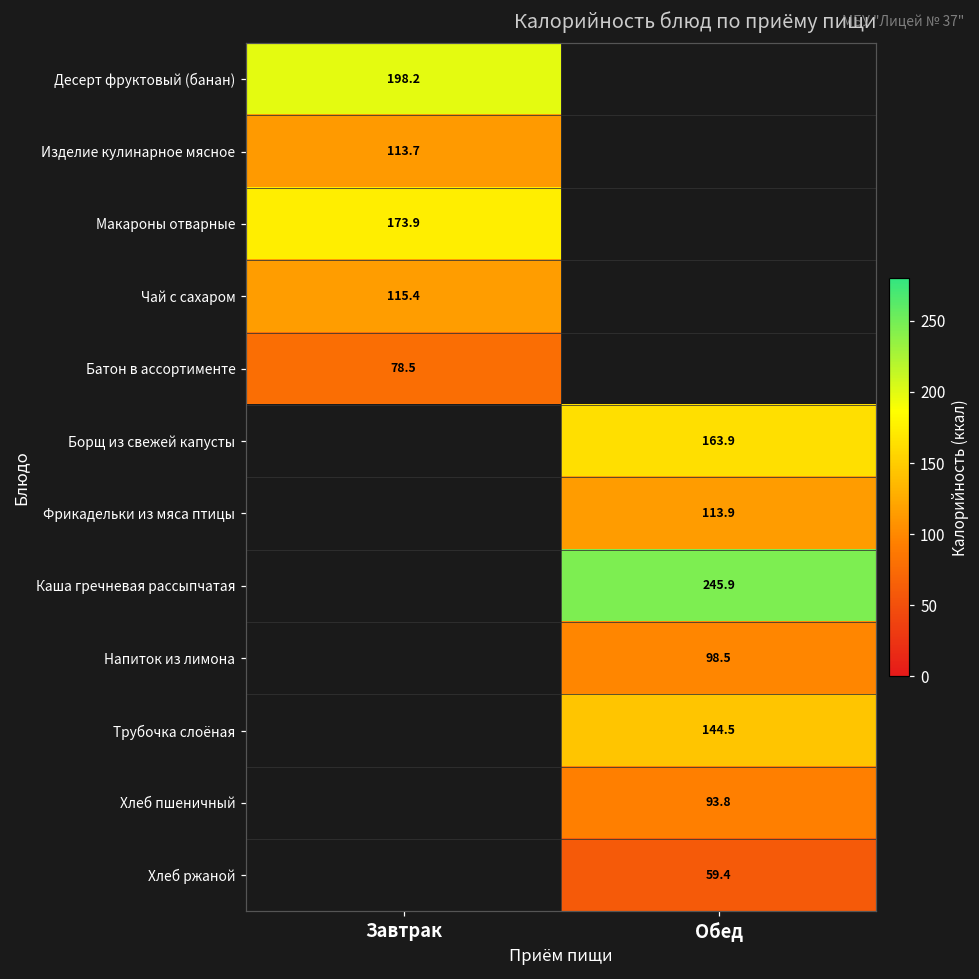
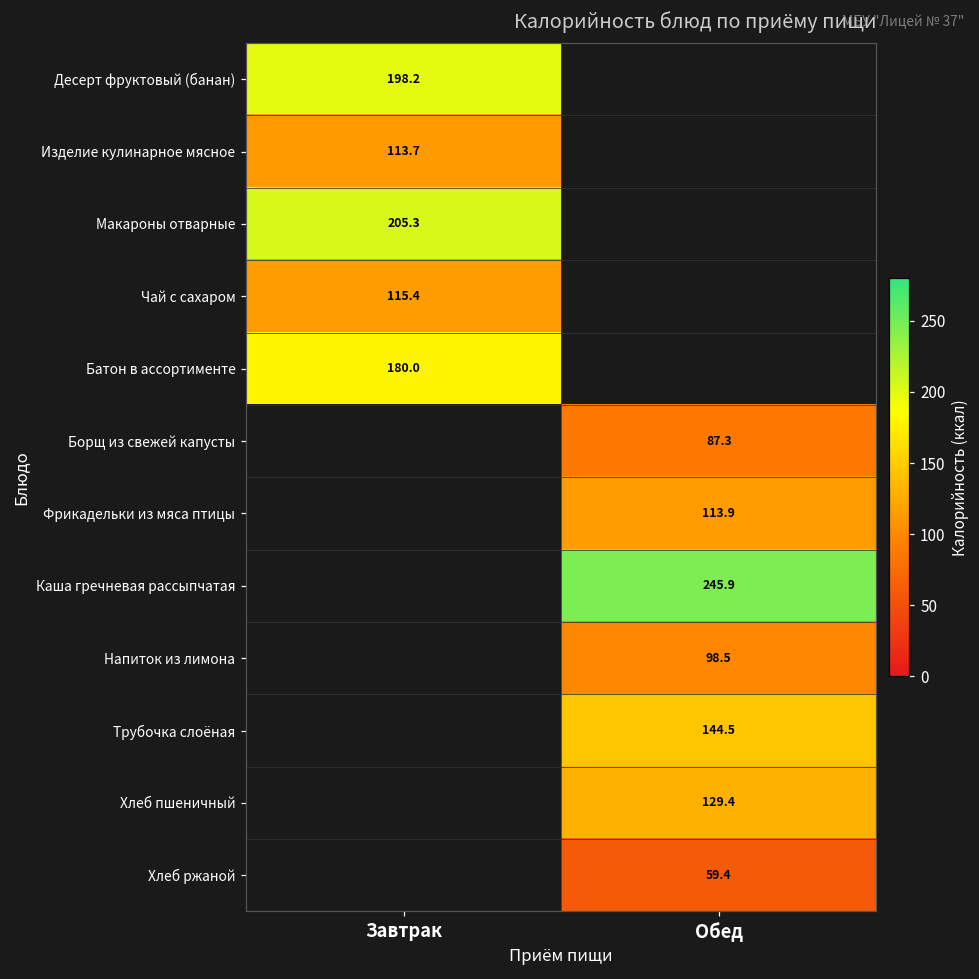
Макароны отварные, Завтрак: 173.9 -> 205.3
Батон в ассортименте, Завтрак: 78.5 -> 180.0
Борщ из свежей капусты, Обед: 163.9 -> 87.3
Хлеб пшеничный, Обед: 93.8 -> 129.4
